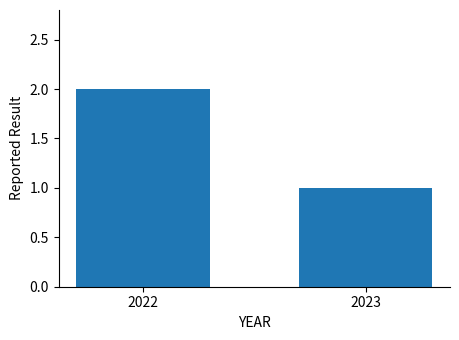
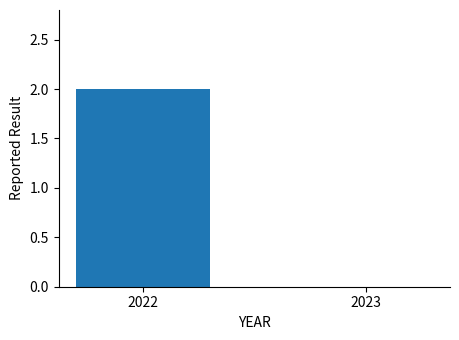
2023: 1 -> 0
